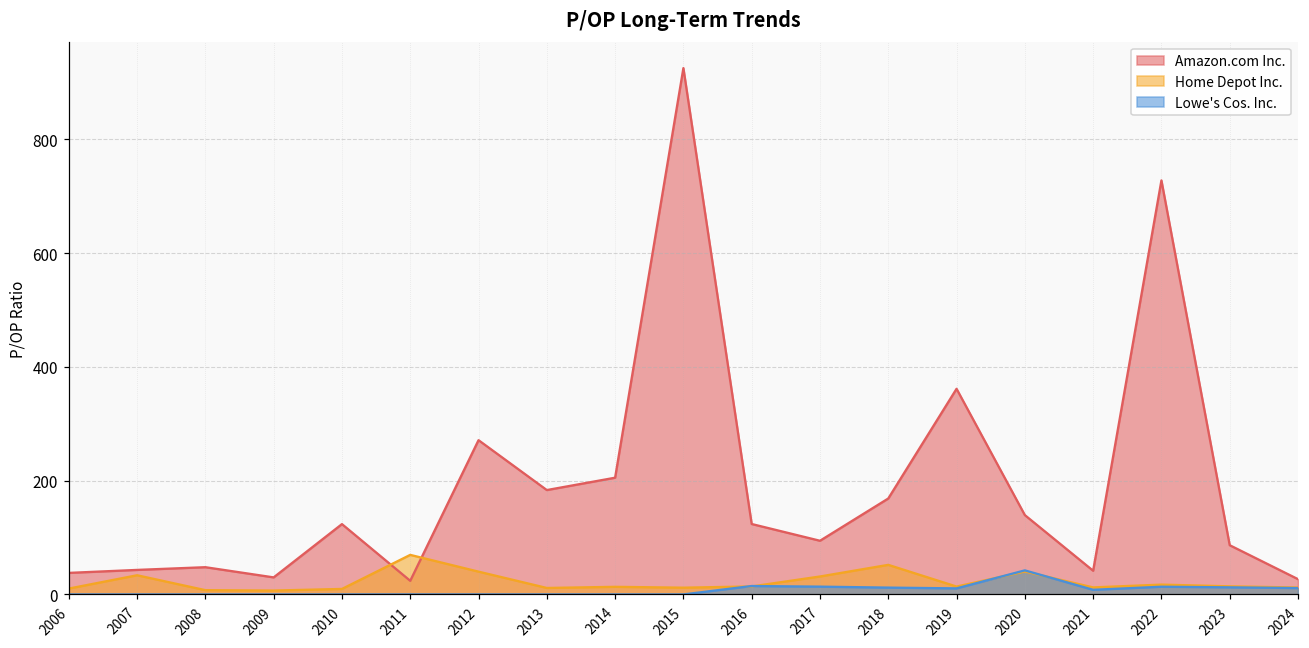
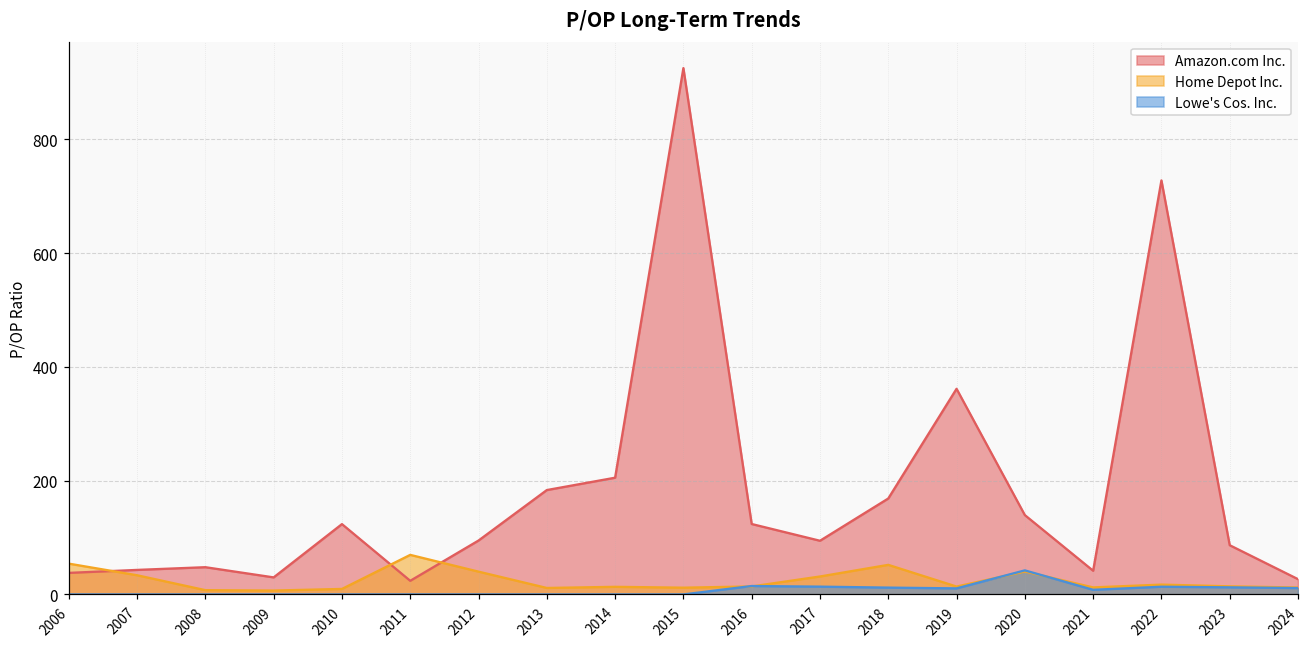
Home Depot Inc., 2006: 10 -> 50
Amazon.com Inc., 2012: 270 -> 90
